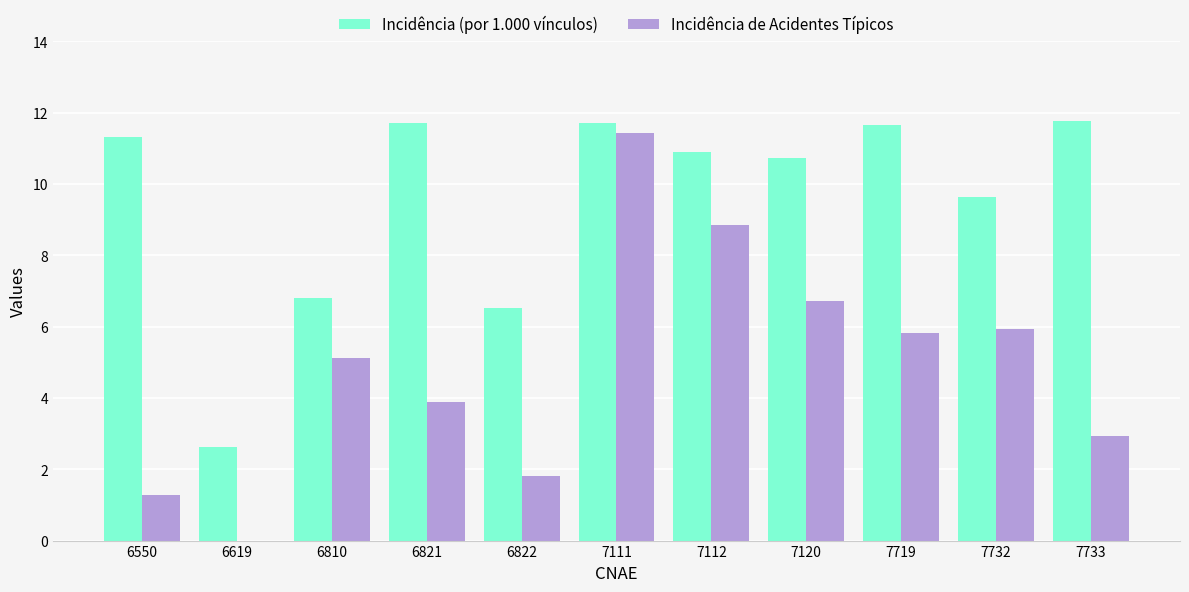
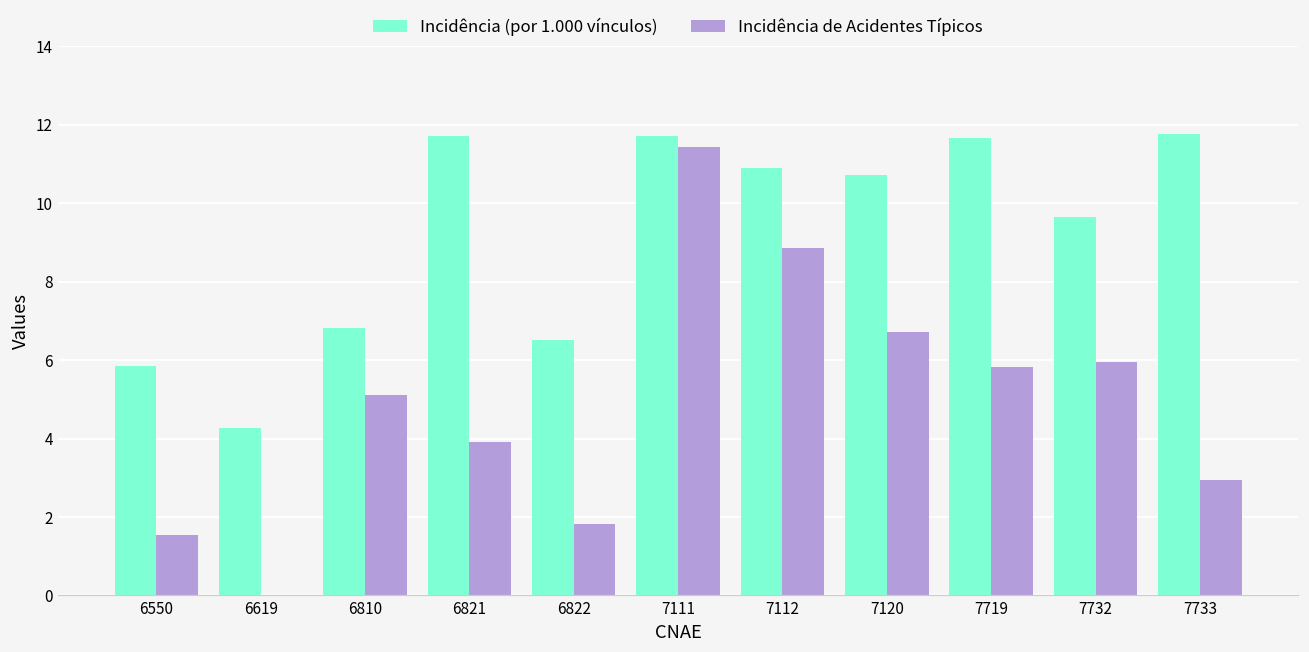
Incidência (por 1.000 vínculos), 6550: 11.3 -> 5.9
Incidência de Acidentes Típicos, 6550: 1.3 -> 1.5
Incidência (por 1.000 vínculos), 6619: 2.6 -> 4.3
